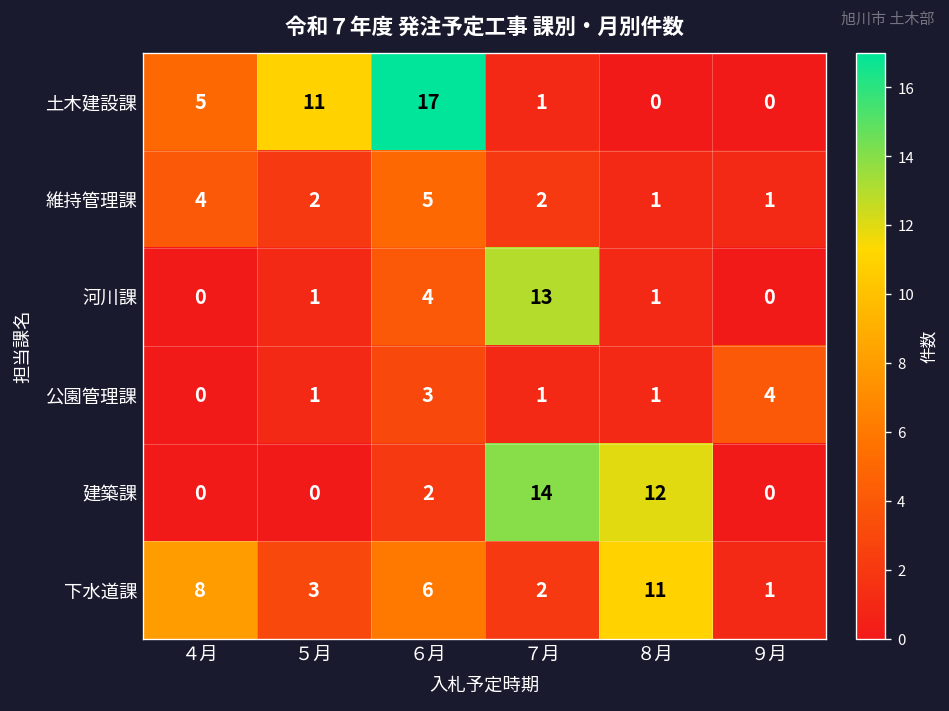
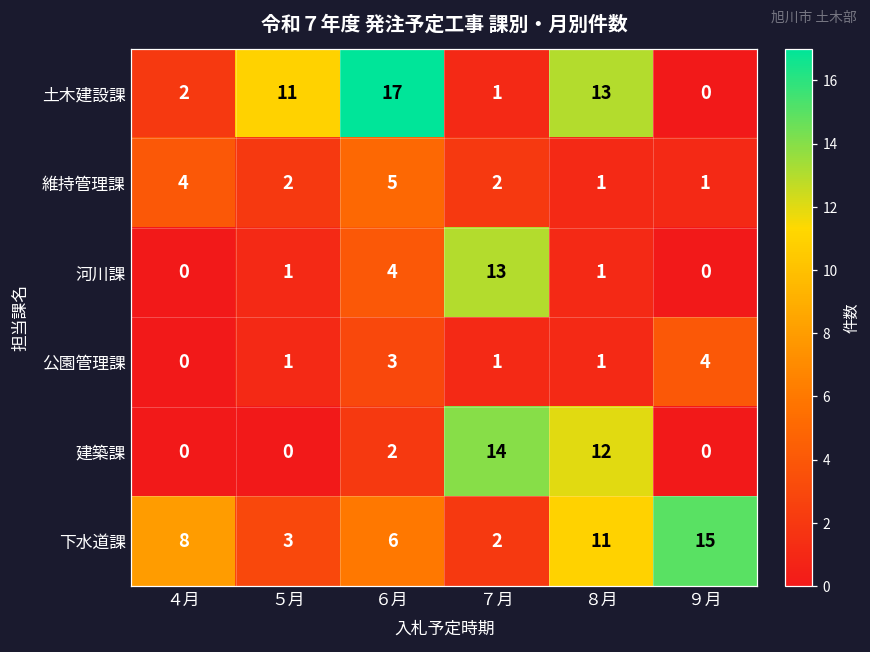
土木建設課, ４月: 5 -> 2
土木建設課, ８月: 0 -> 13
下水道課, ９月: 1 -> 15
